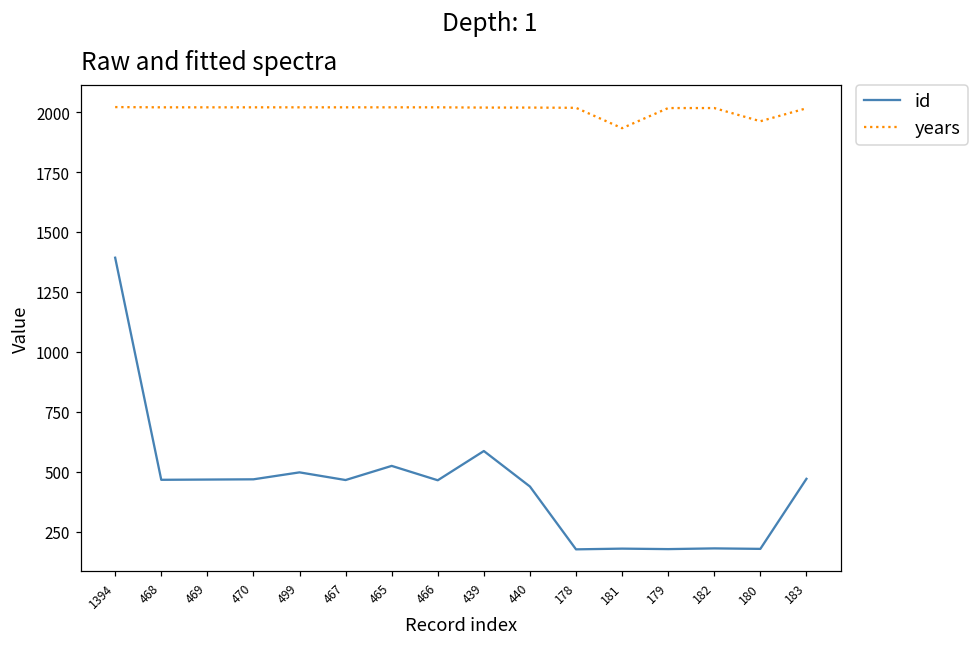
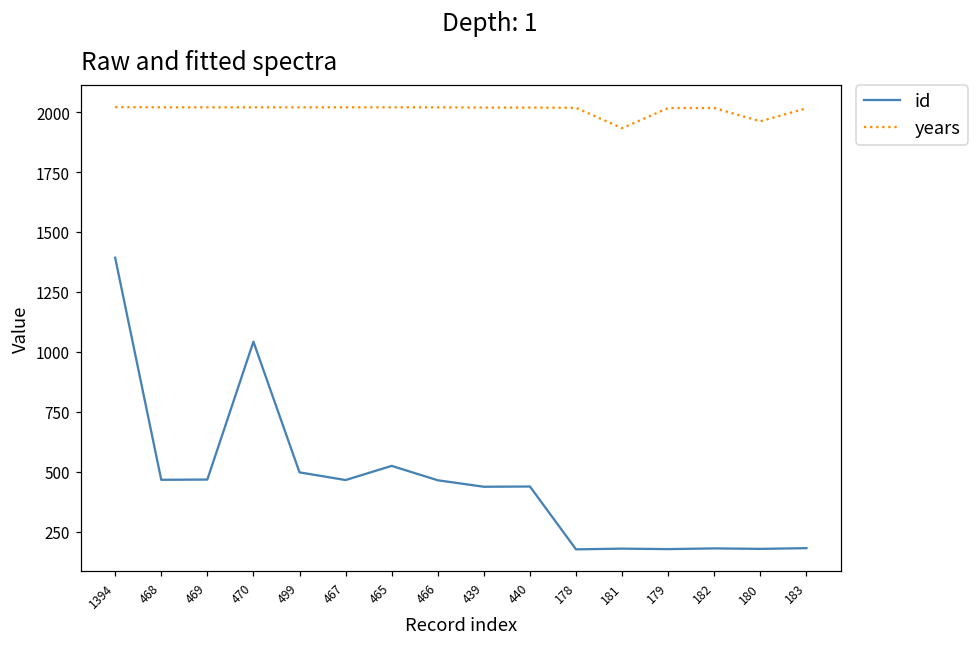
id, 470: 470 -> 1040
id, 439: 590 -> 440
id, 183: 470 -> 180
